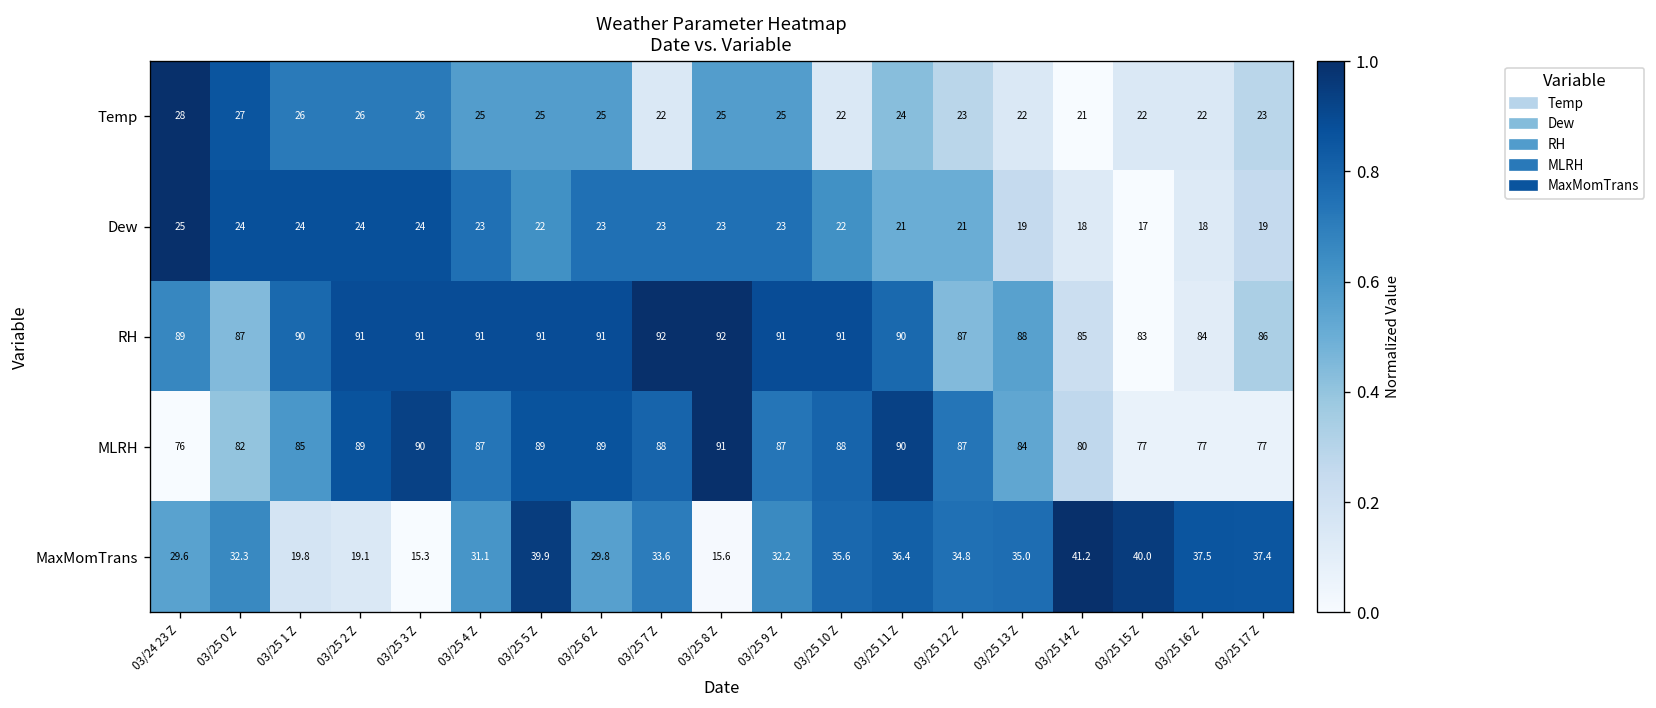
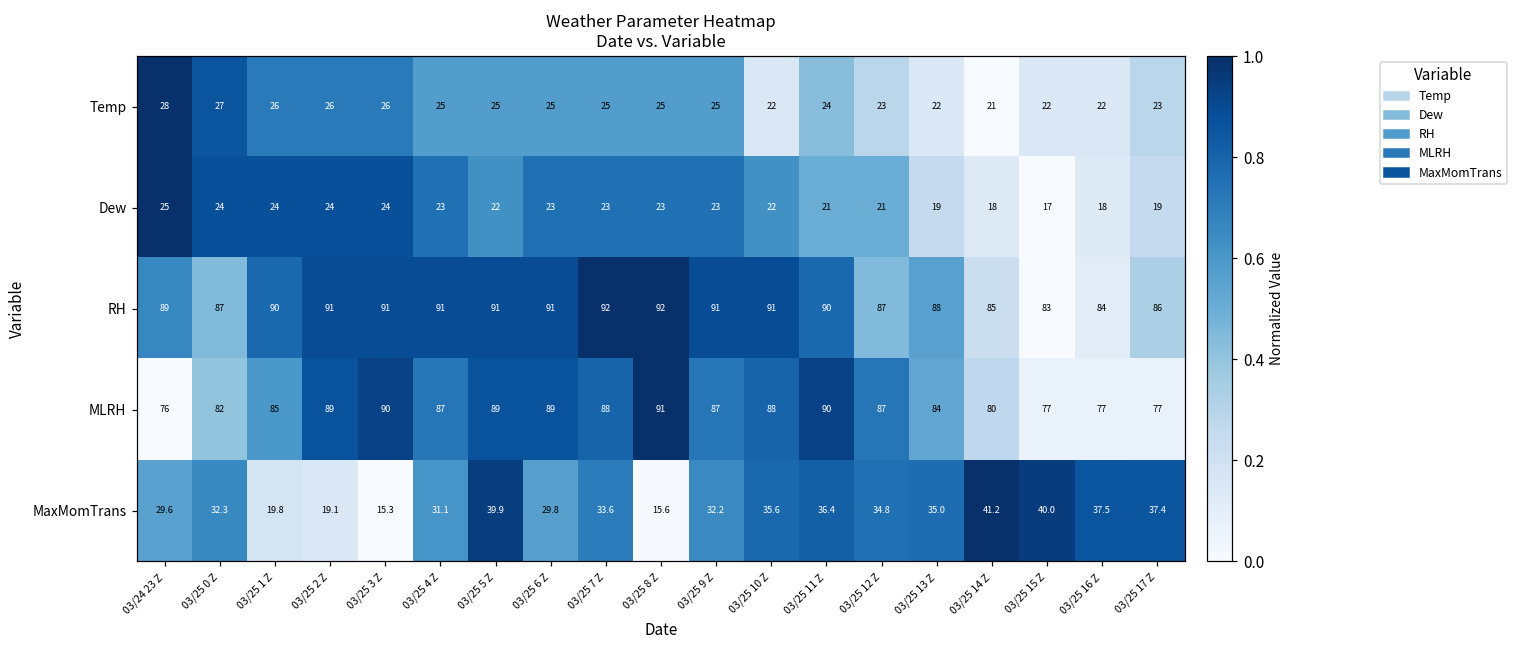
Temp, 03/25 7 Z: 22 -> 25
